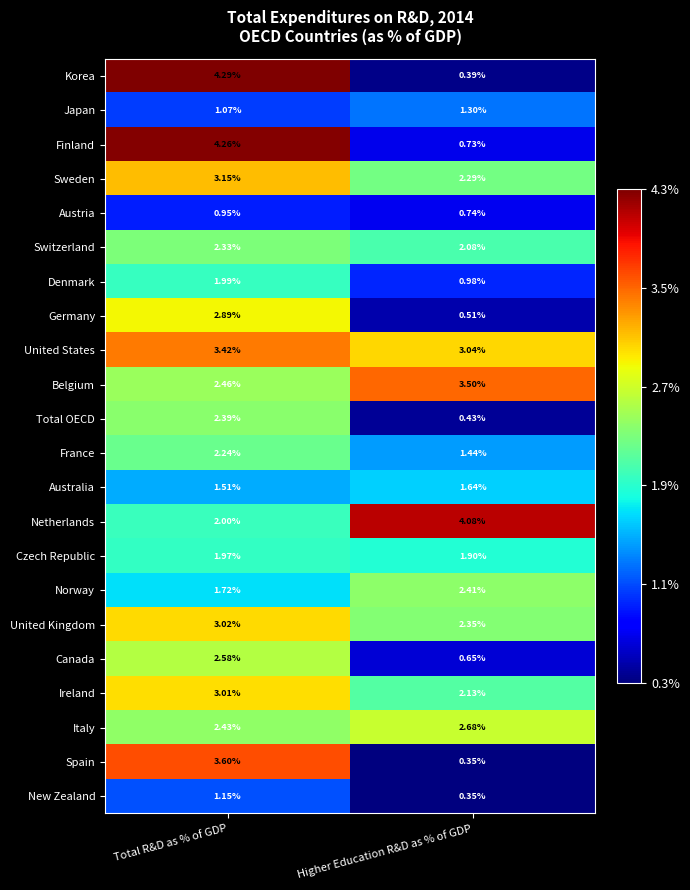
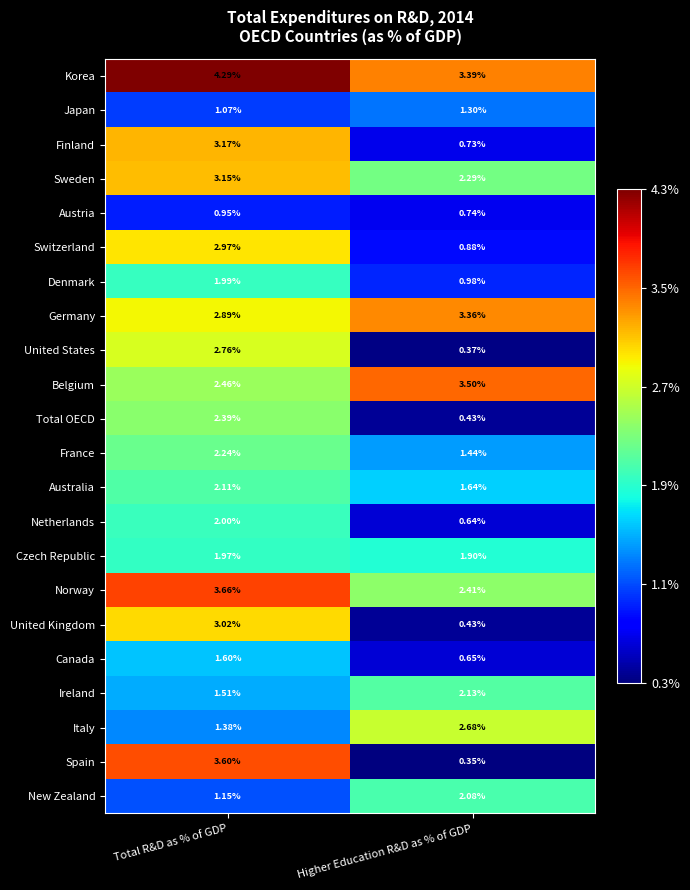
Korea, Higher Education R&D as % of GDP: 0.39% -> 3.39%
Finland, Total R&D as % of GDP: 4.26% -> 3.17%
Switzerland, Total R&D as % of GDP: 2.33% -> 2.97%
Switzerland, Higher Education R&D as % of GDP: 2.08% -> 0.88%
Germany, Higher Education R&D as % of GDP: 0.51% -> 3.36%
United States, Total R&D as % of GDP: 3.42% -> 2.76%
United States, Higher Education R&D as % of GDP: 3.04% -> 0.37%
Australia, Total R&D as % of GDP: 1.51% -> 2.11%
Netherlands, Higher Education R&D as % of GDP: 4.08% -> 0.64%
Norway, Total R&D as % of GDP: 1.72% -> 3.66%
United Kingdom, Higher Education R&D as % of GDP: 2.35% -> 0.43%
Canada, Total R&D as % of GDP: 2.58% -> 1.60%
Ireland, Total R&D as % of GDP: 3.01% -> 1.51%
Italy, Total R&D as % of GDP: 2.43% -> 1.38%
New Zealand, Higher Education R&D as % of GDP: 0.35% -> 2.08%
